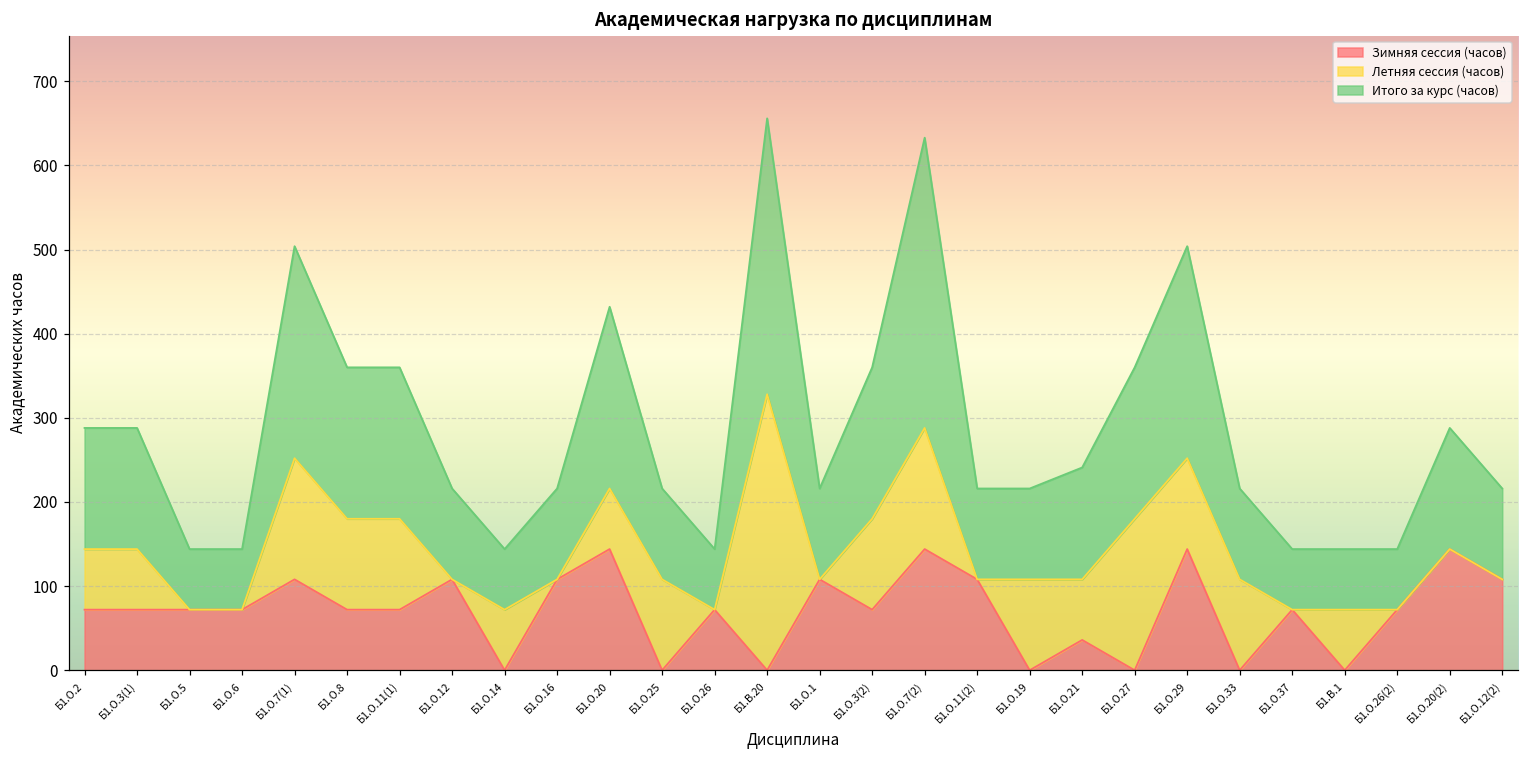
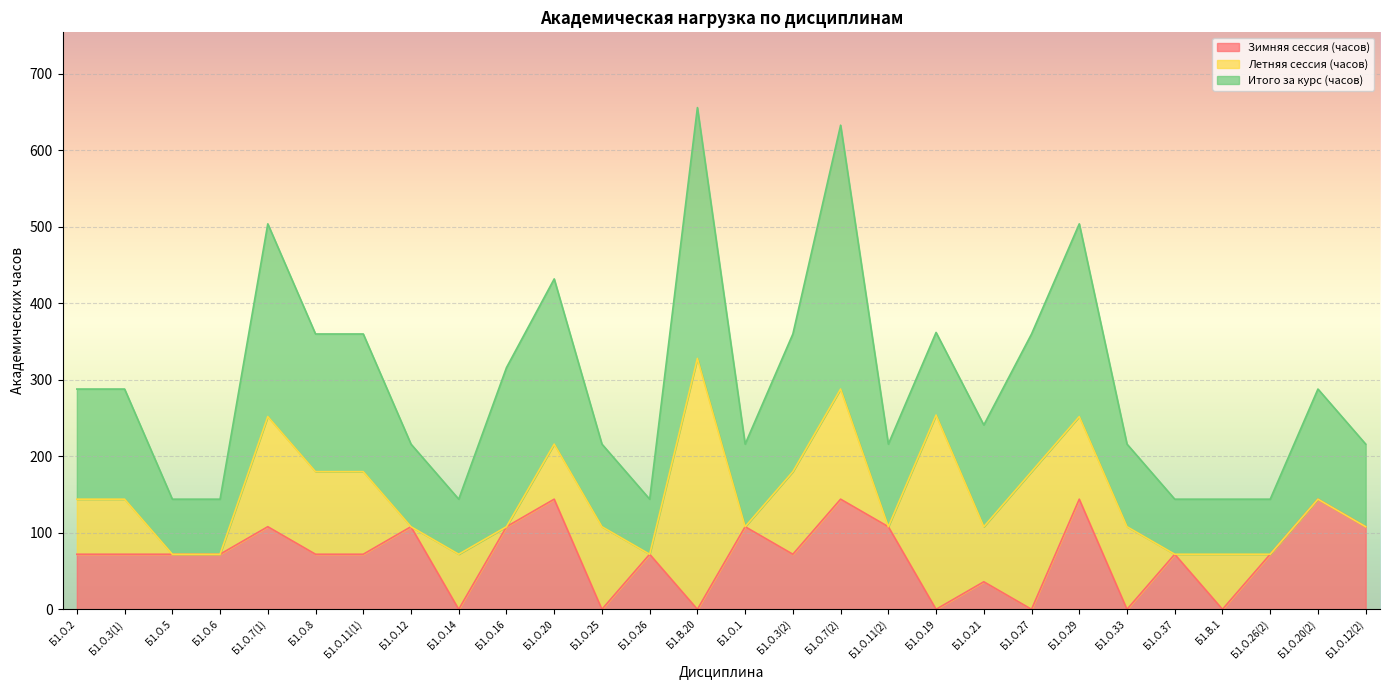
Итого за курс (часов), Б1.О.16: 110 -> 210
Летняя сессия (часов), Б1.О.19: 110 -> 250
